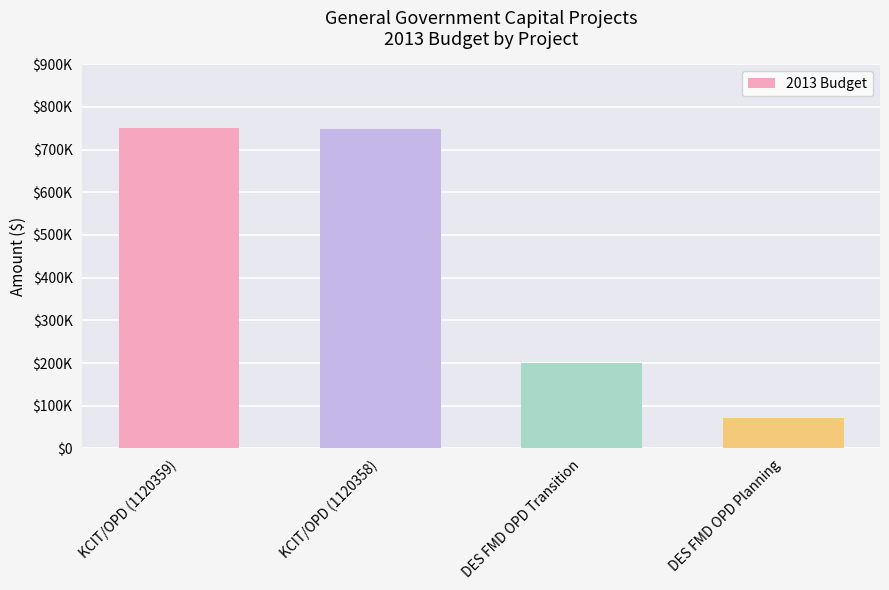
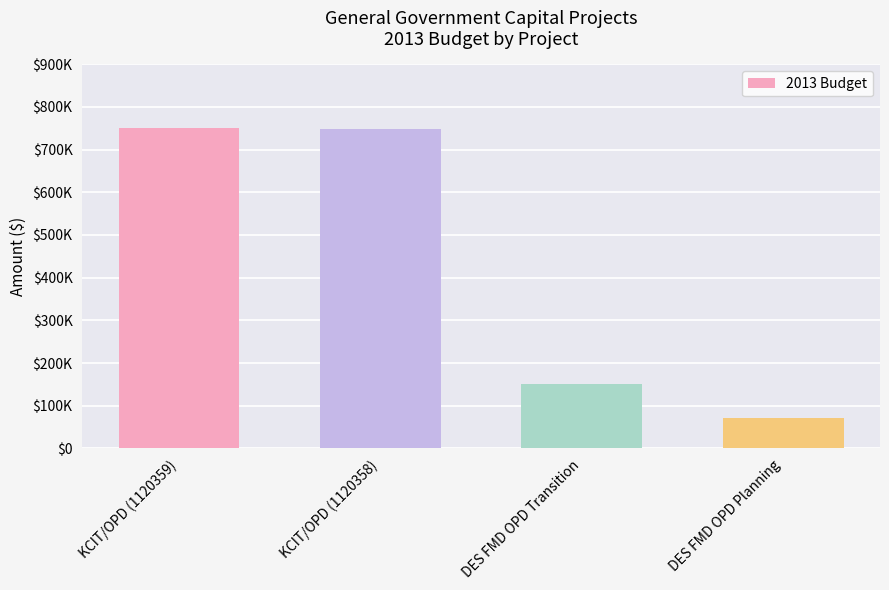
DES FMD OPD Transition: $200000 -> $150000
